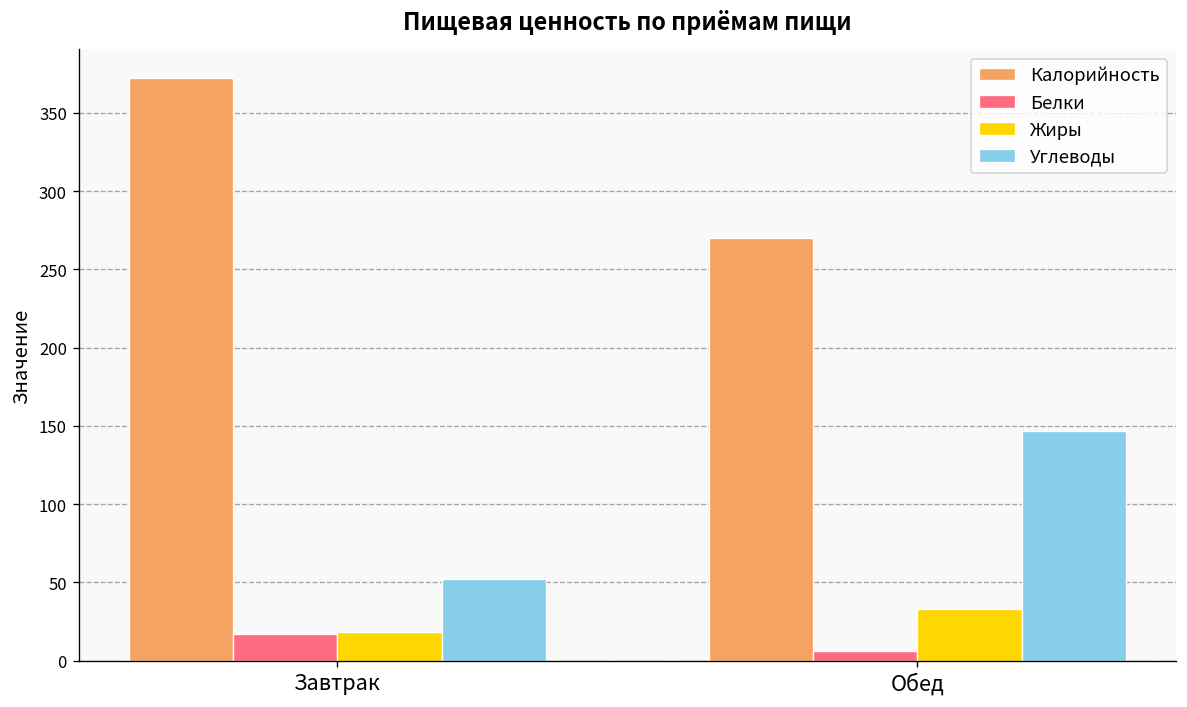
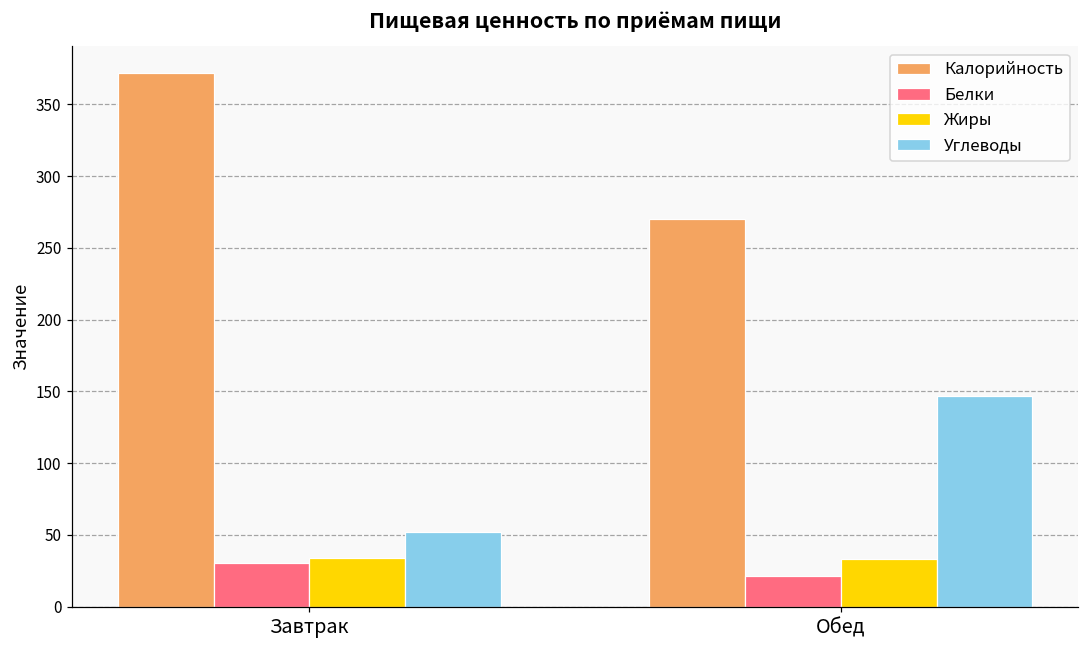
Белки, Завтрак: 17 -> 30
Жиры, Завтрак: 18 -> 34
Белки, Обед: 6 -> 21
